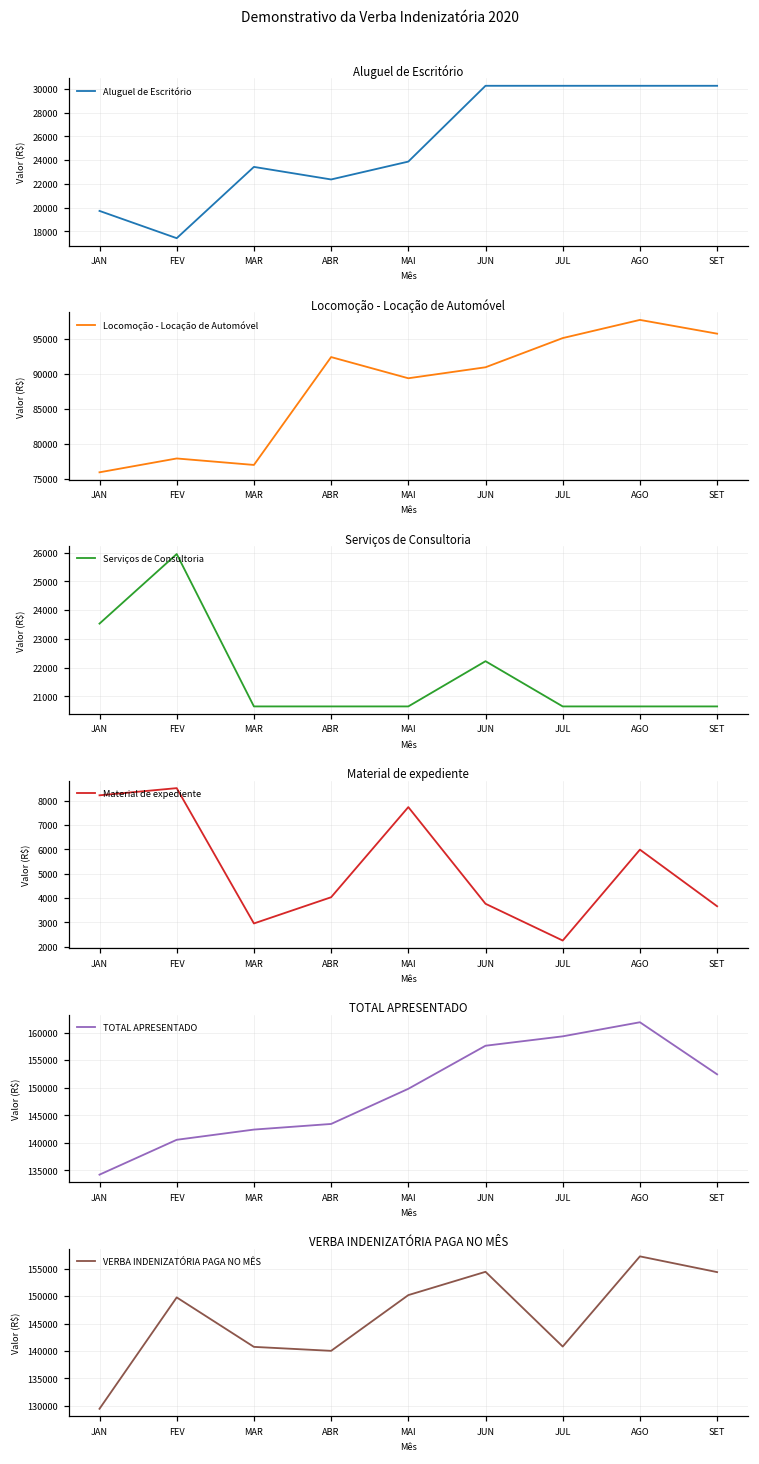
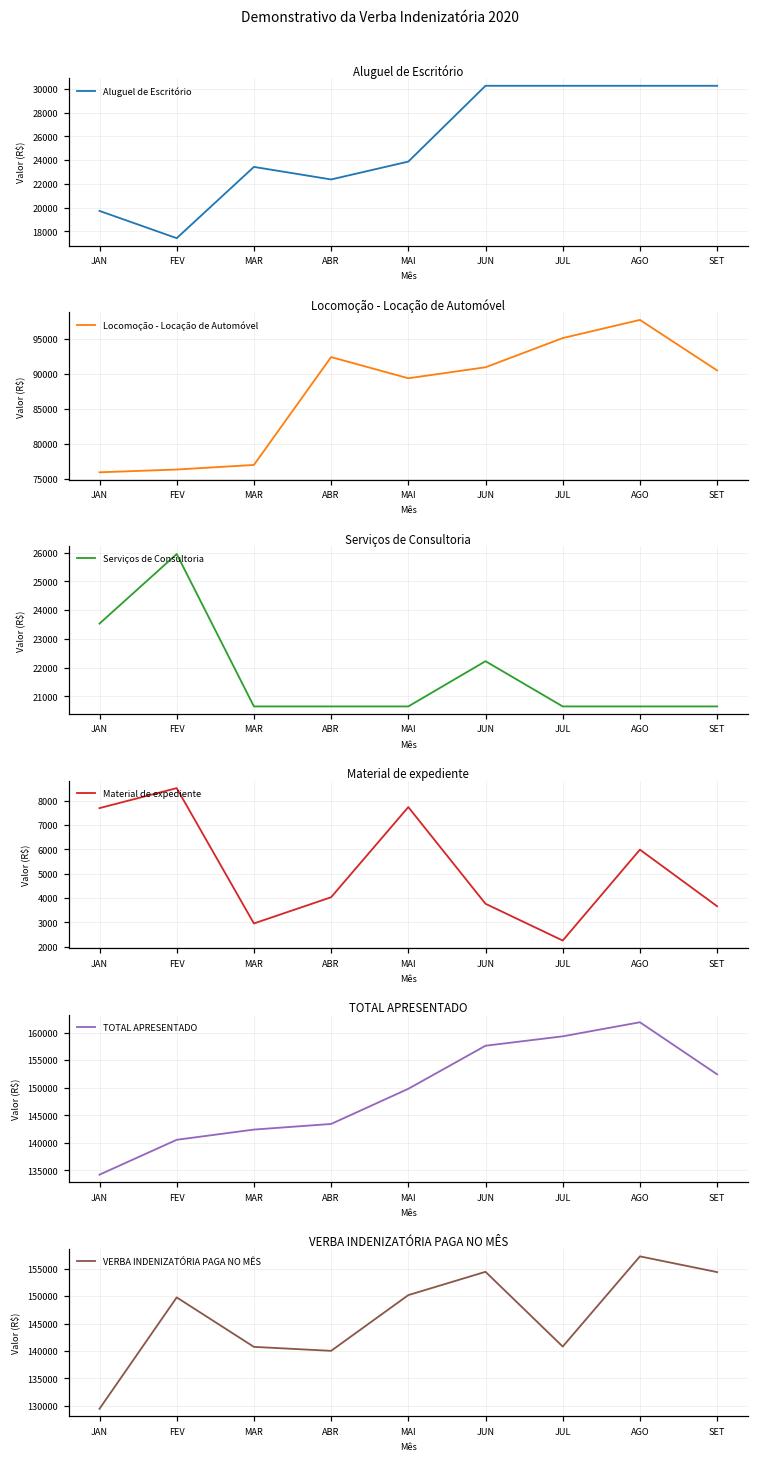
Locomoção - Locação de Automóvel, FEV: 78000 -> 76000
Locomoção - Locação de Automóvel, SET: 96000 -> 91000
Material de expediente, JAN: 8200 -> 7700
